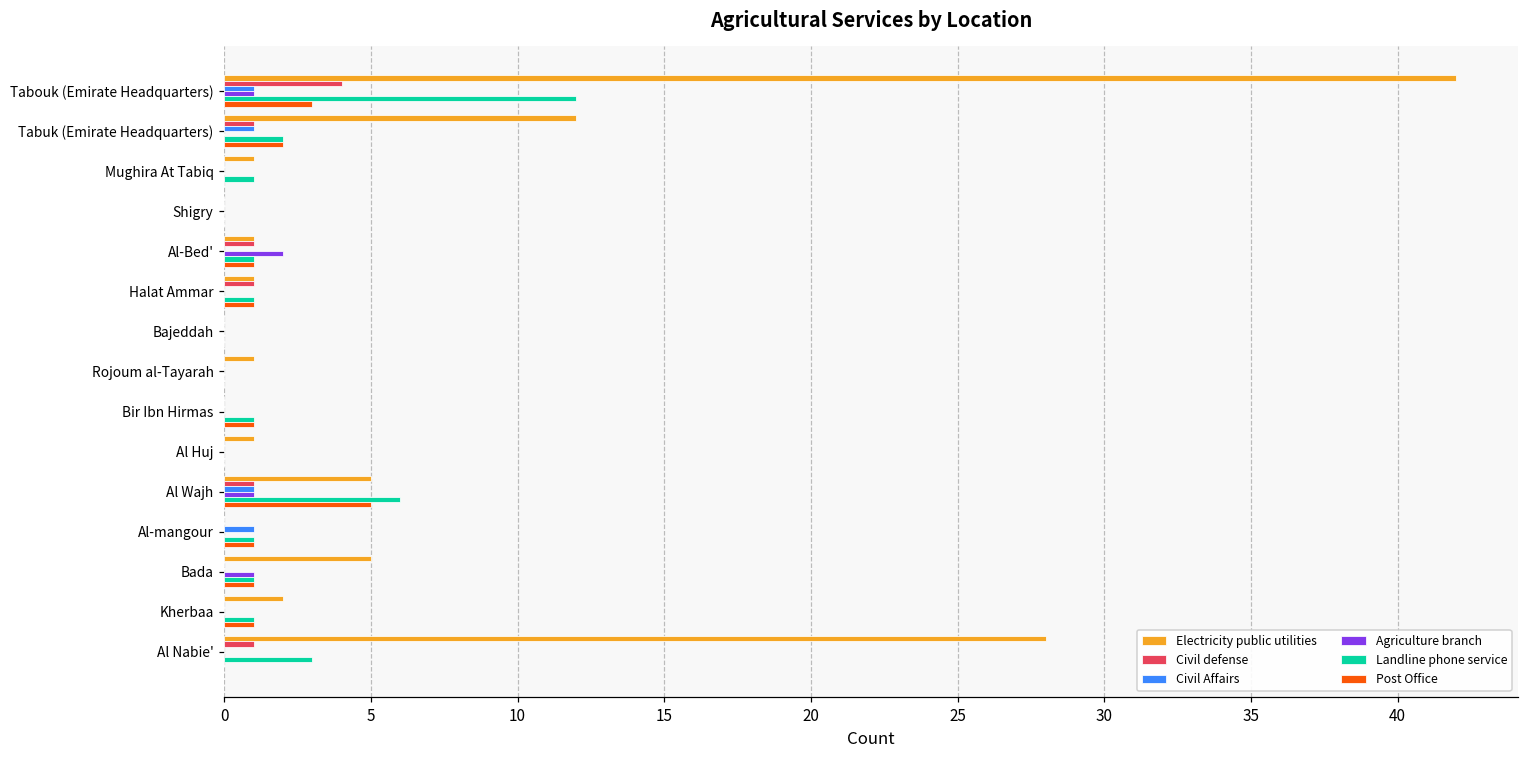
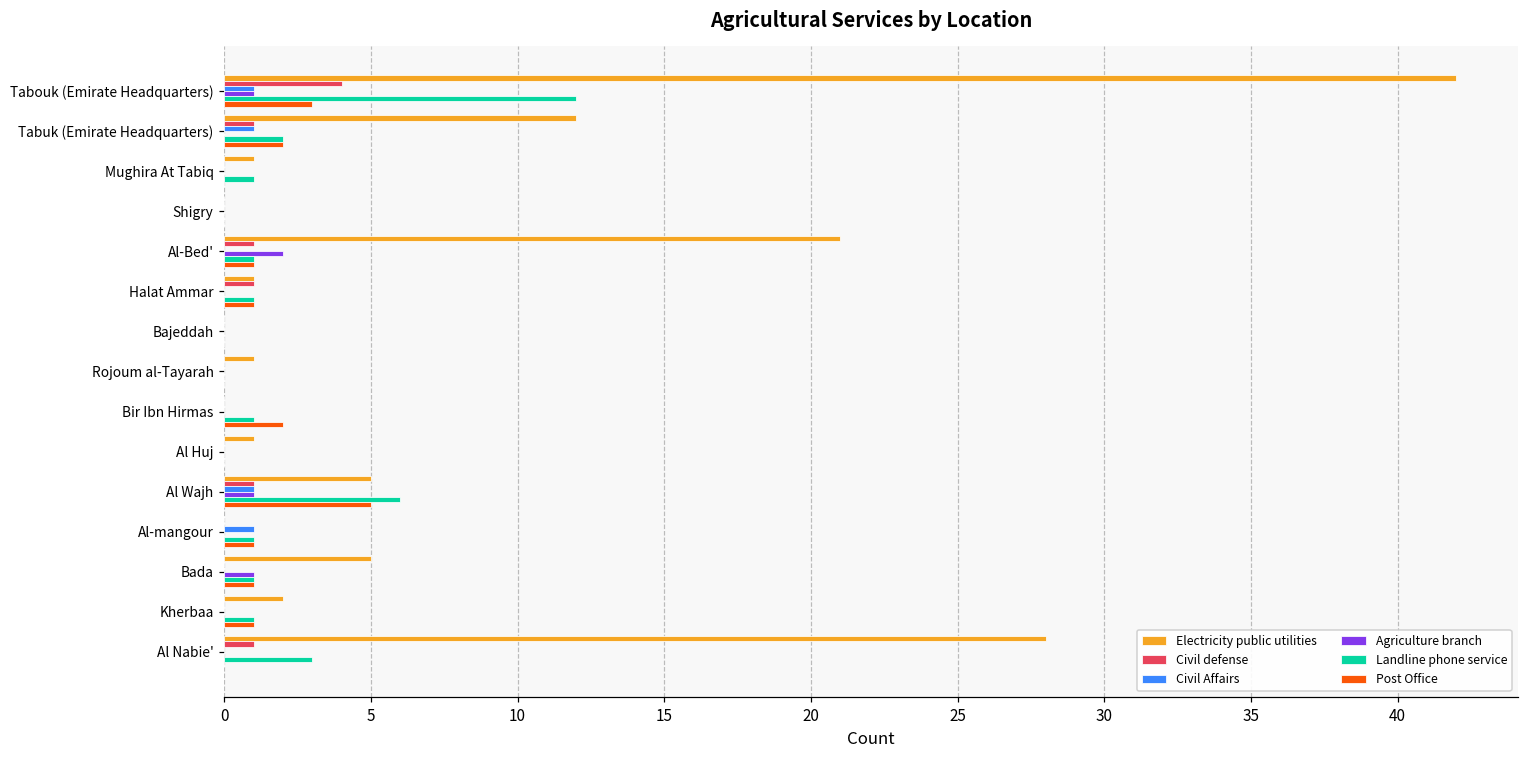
Electricity public utilities, Al-Bed': 1 -> 21
Post Office, Bir Ibn Hirmas: 1 -> 2
